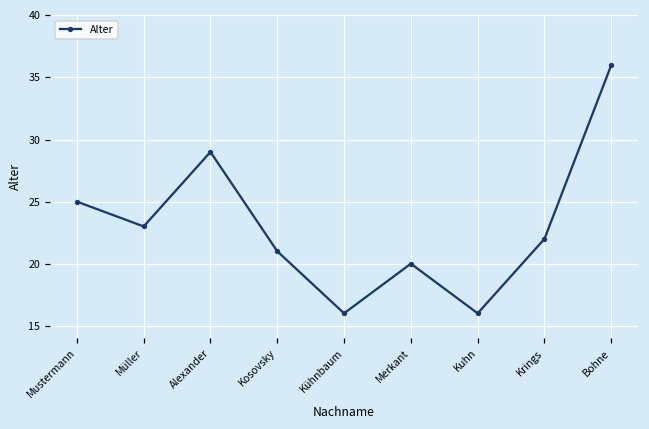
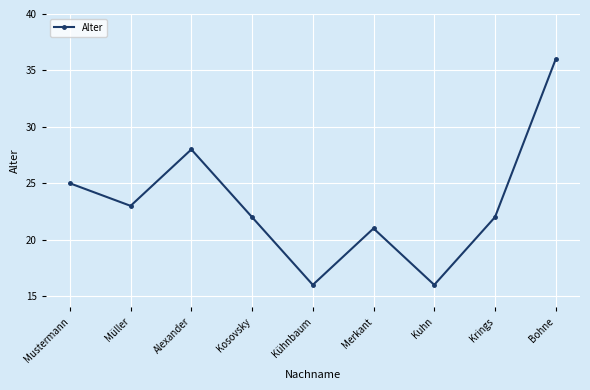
Alexander: 29 -> 28
Kosovsky: 21 -> 22
Merkant: 20 -> 21
